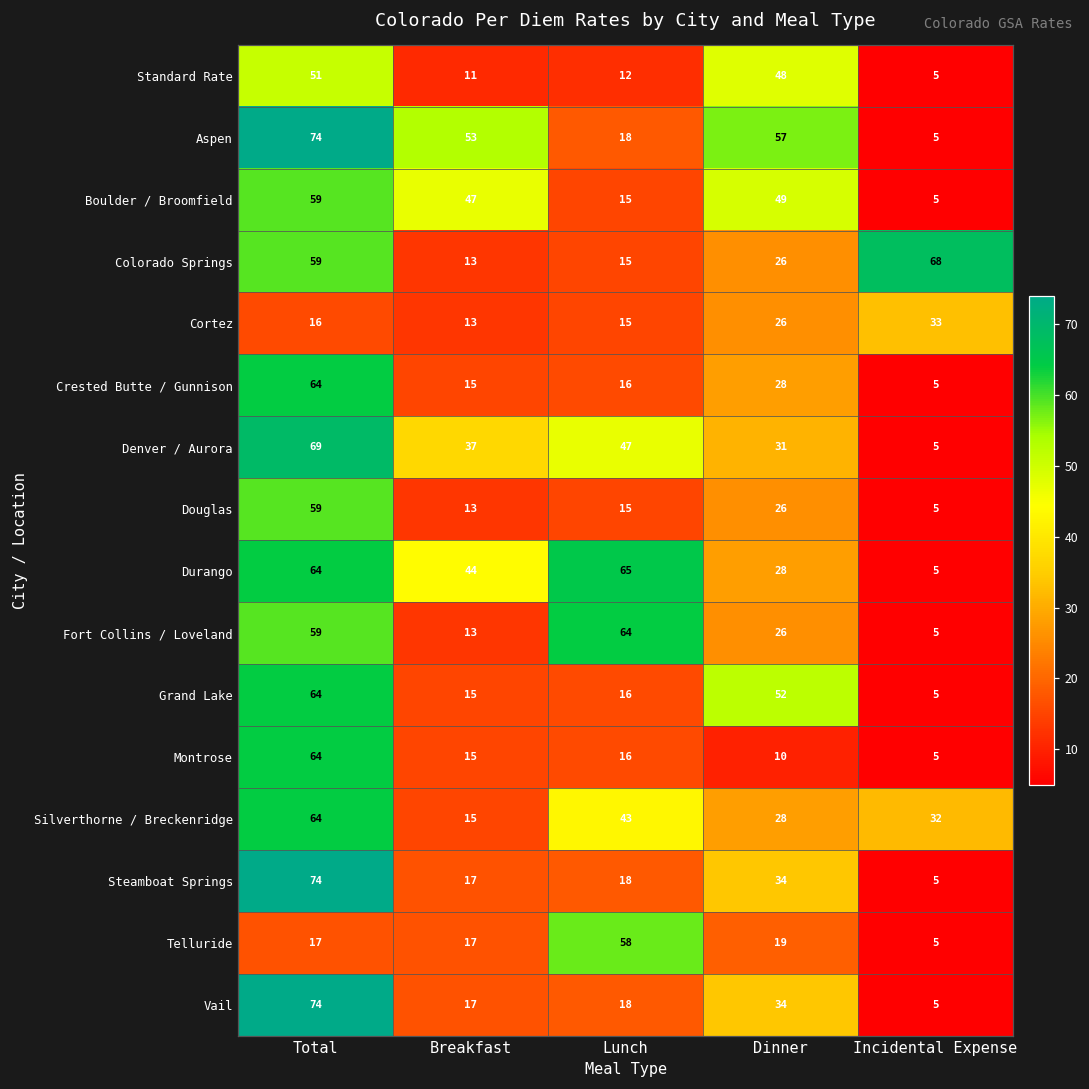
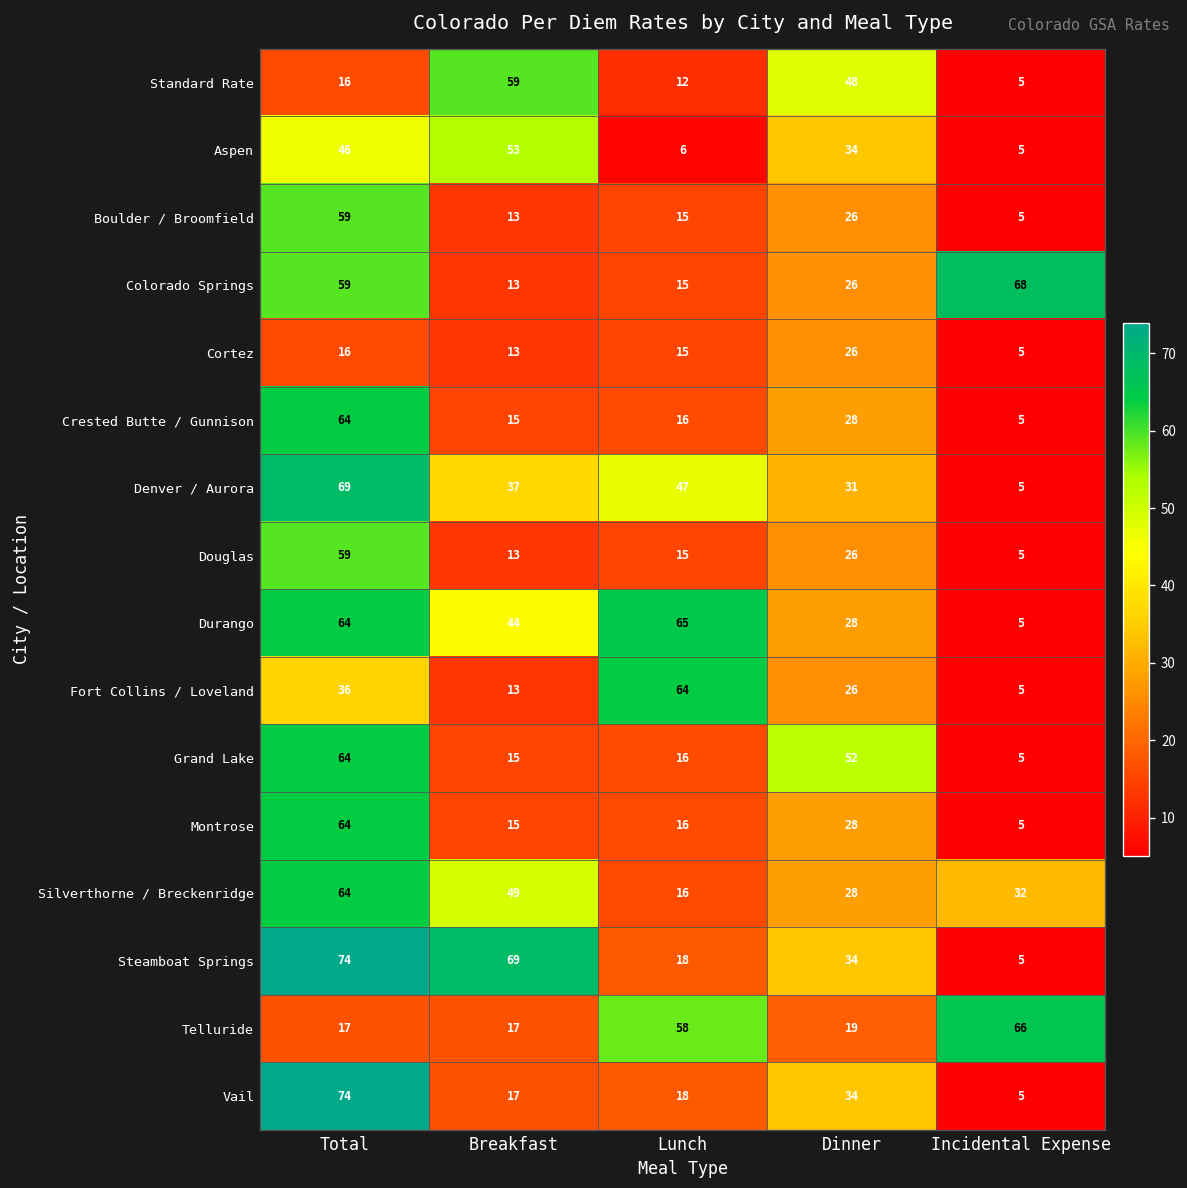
Standard Rate, Total: 51 -> 16
Standard Rate, Breakfast: 11 -> 59
Aspen, Total: 74 -> 46
Aspen, Lunch: 18 -> 6
Aspen, Dinner: 57 -> 34
Boulder / Broomfield, Breakfast: 47 -> 13
Boulder / Broomfield, Dinner: 49 -> 26
Cortez, Incidental Expense: 33 -> 5
Fort Collins / Loveland, Total: 59 -> 36
Montrose, Dinner: 10 -> 28
Silverthorne / Breckenridge, Breakfast: 15 -> 49
Silverthorne / Breckenridge, Lunch: 43 -> 16
Steamboat Springs, Breakfast: 17 -> 69
Telluride, Incidental Expense: 5 -> 66
